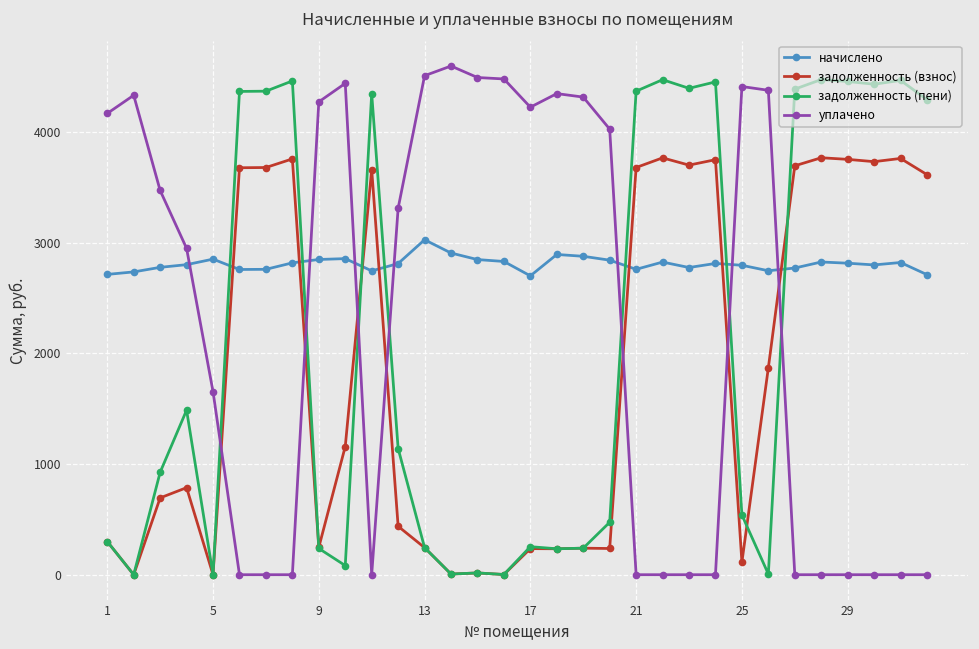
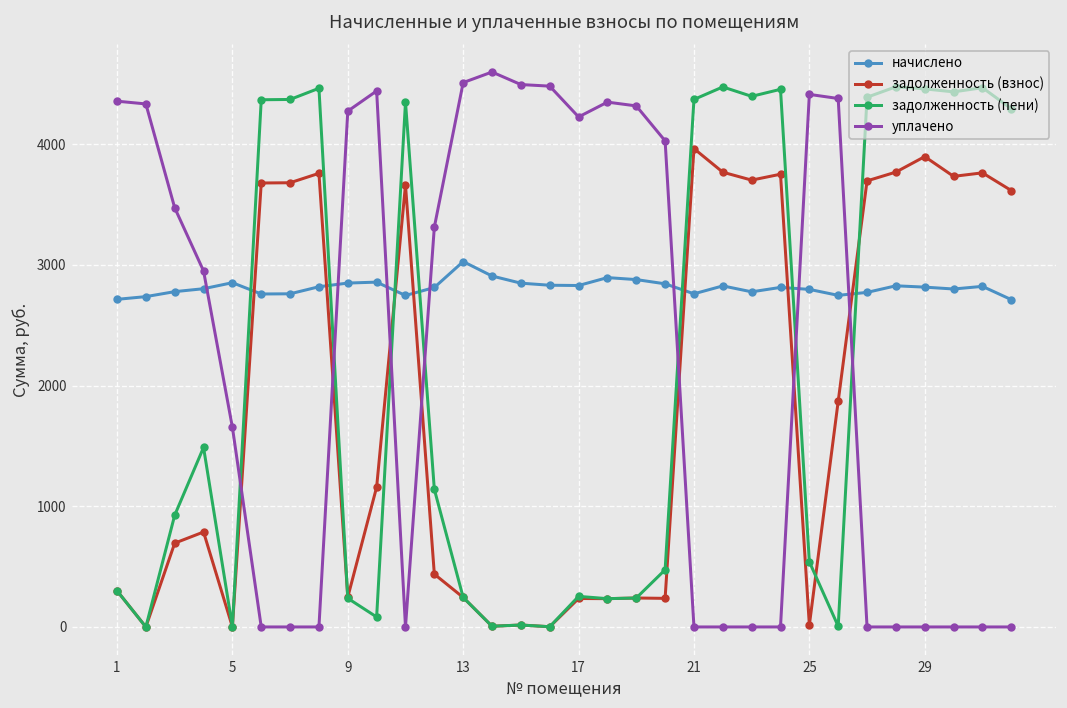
уплачено, 1: 4170 -> 4360
начислено, 17: 2700 -> 2830
задолженность (взнос), 21: 3680 -> 3960
задолженность (взнос), 25: 110 -> 20
задолженность (взнос), 29: 3750 -> 3900
